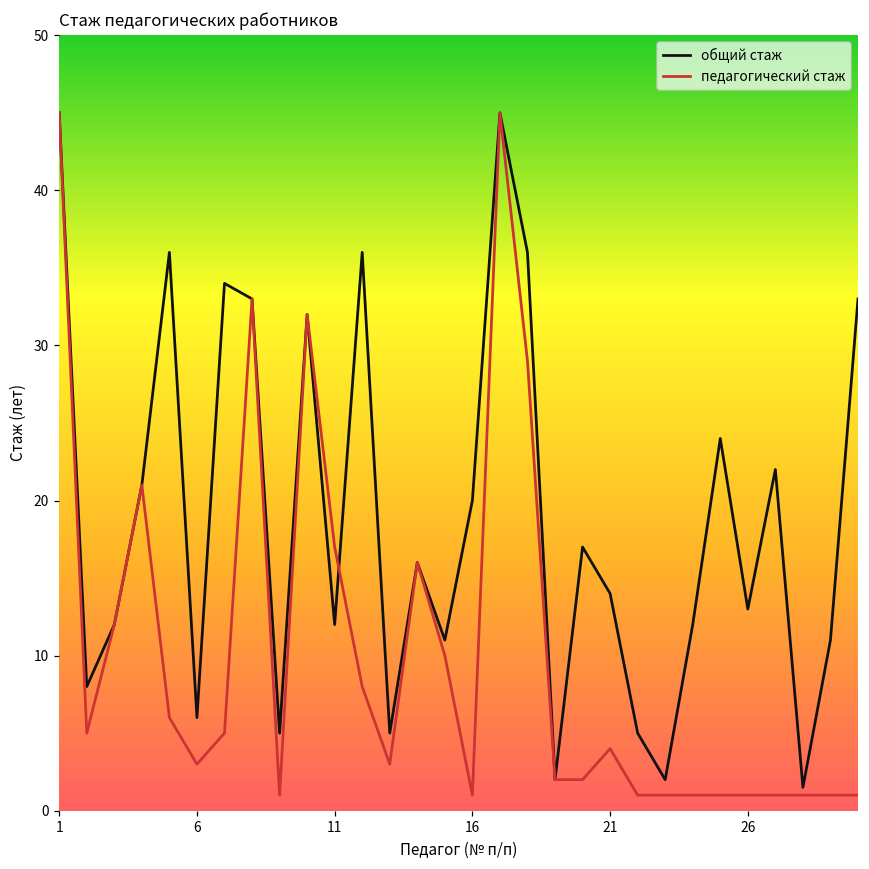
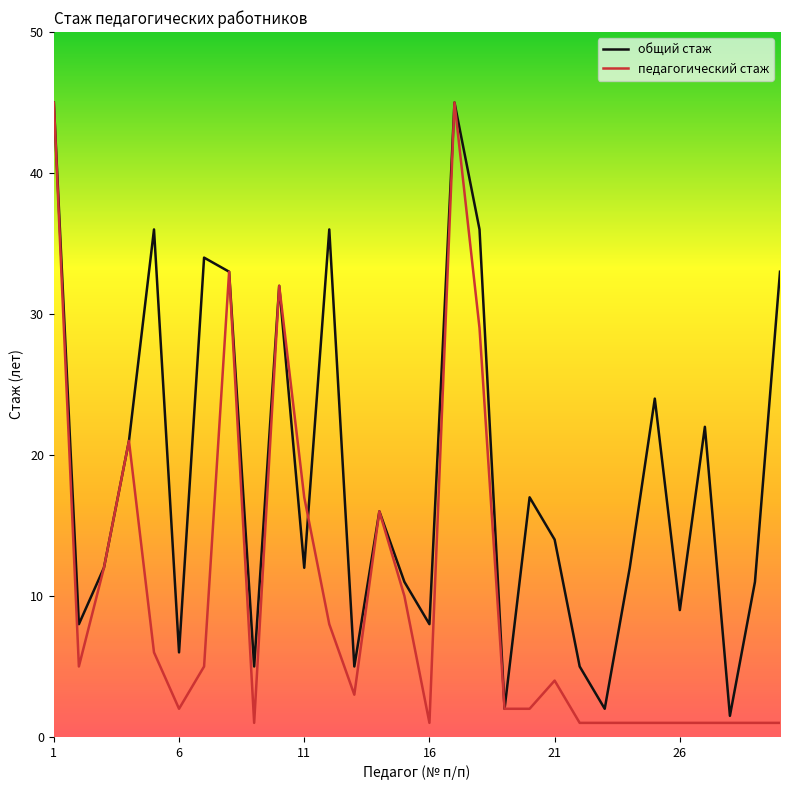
педагогический стаж, 6: 3 -> 2
общий стаж, 16: 20 -> 8
общий стаж, 26: 13 -> 9
